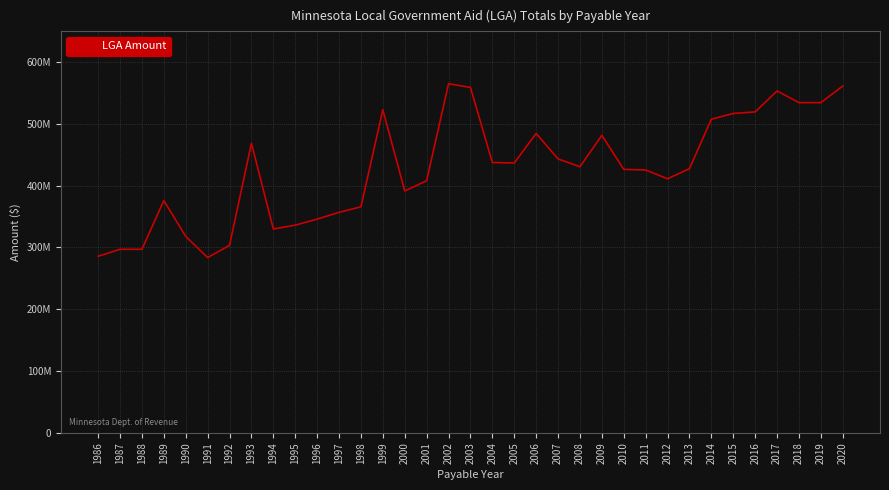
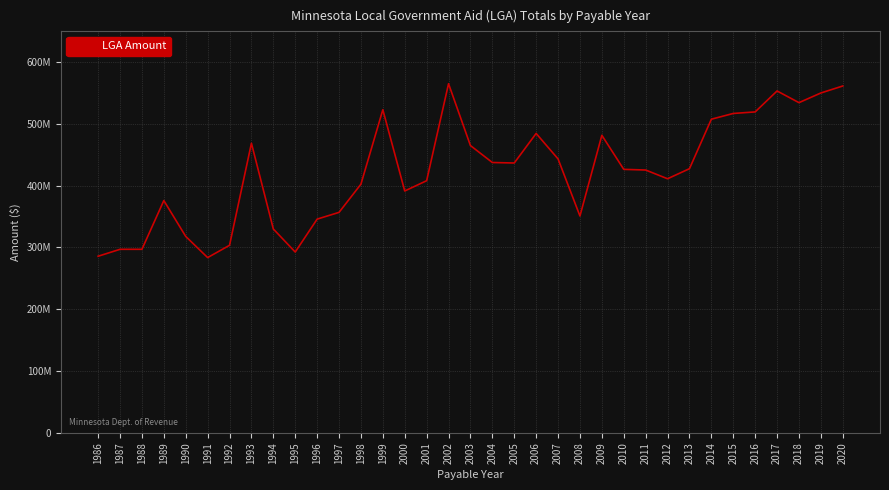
1995: 340000000 -> 290000000
1998: 370000000 -> 400000000
2003: 560000000 -> 460000000
2008: 430000000 -> 350000000
2019: 530000000 -> 550000000
